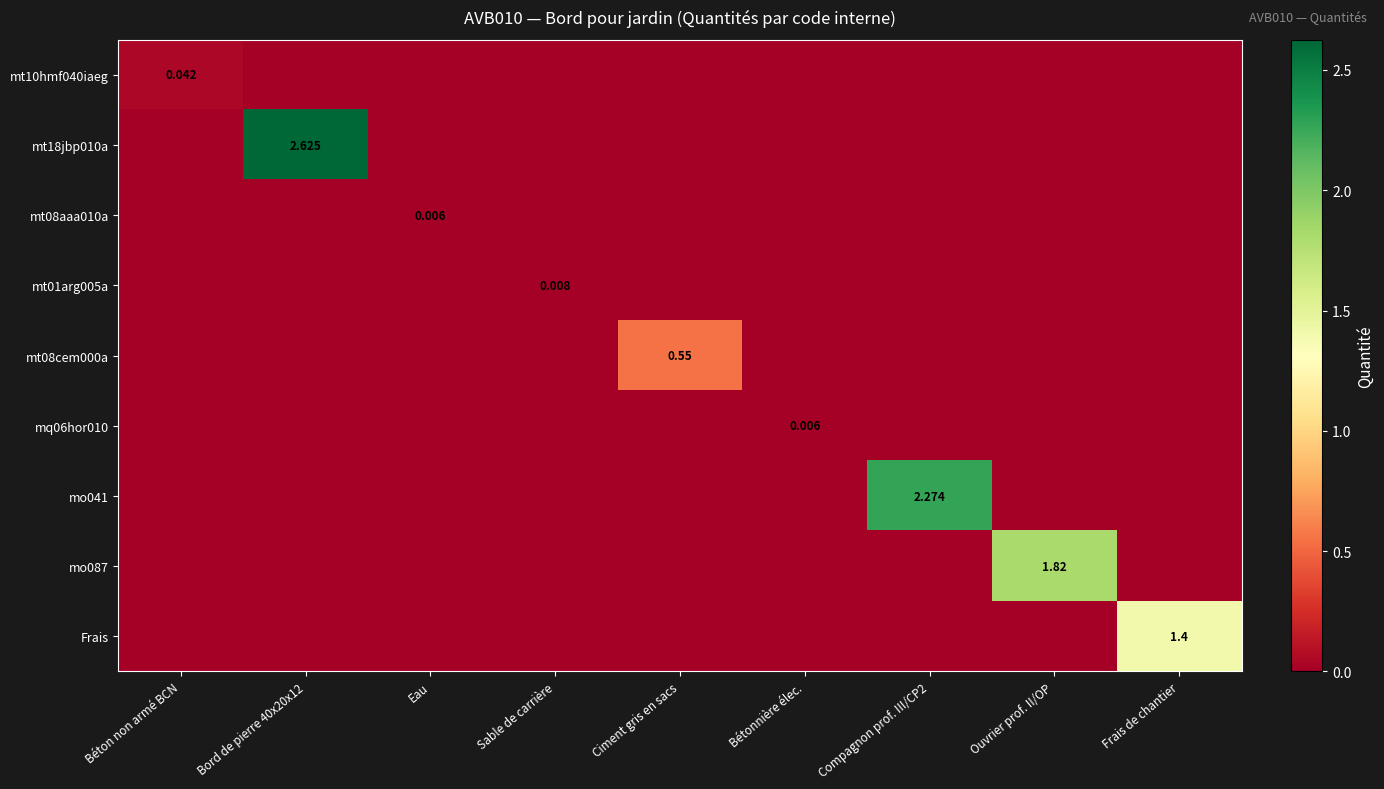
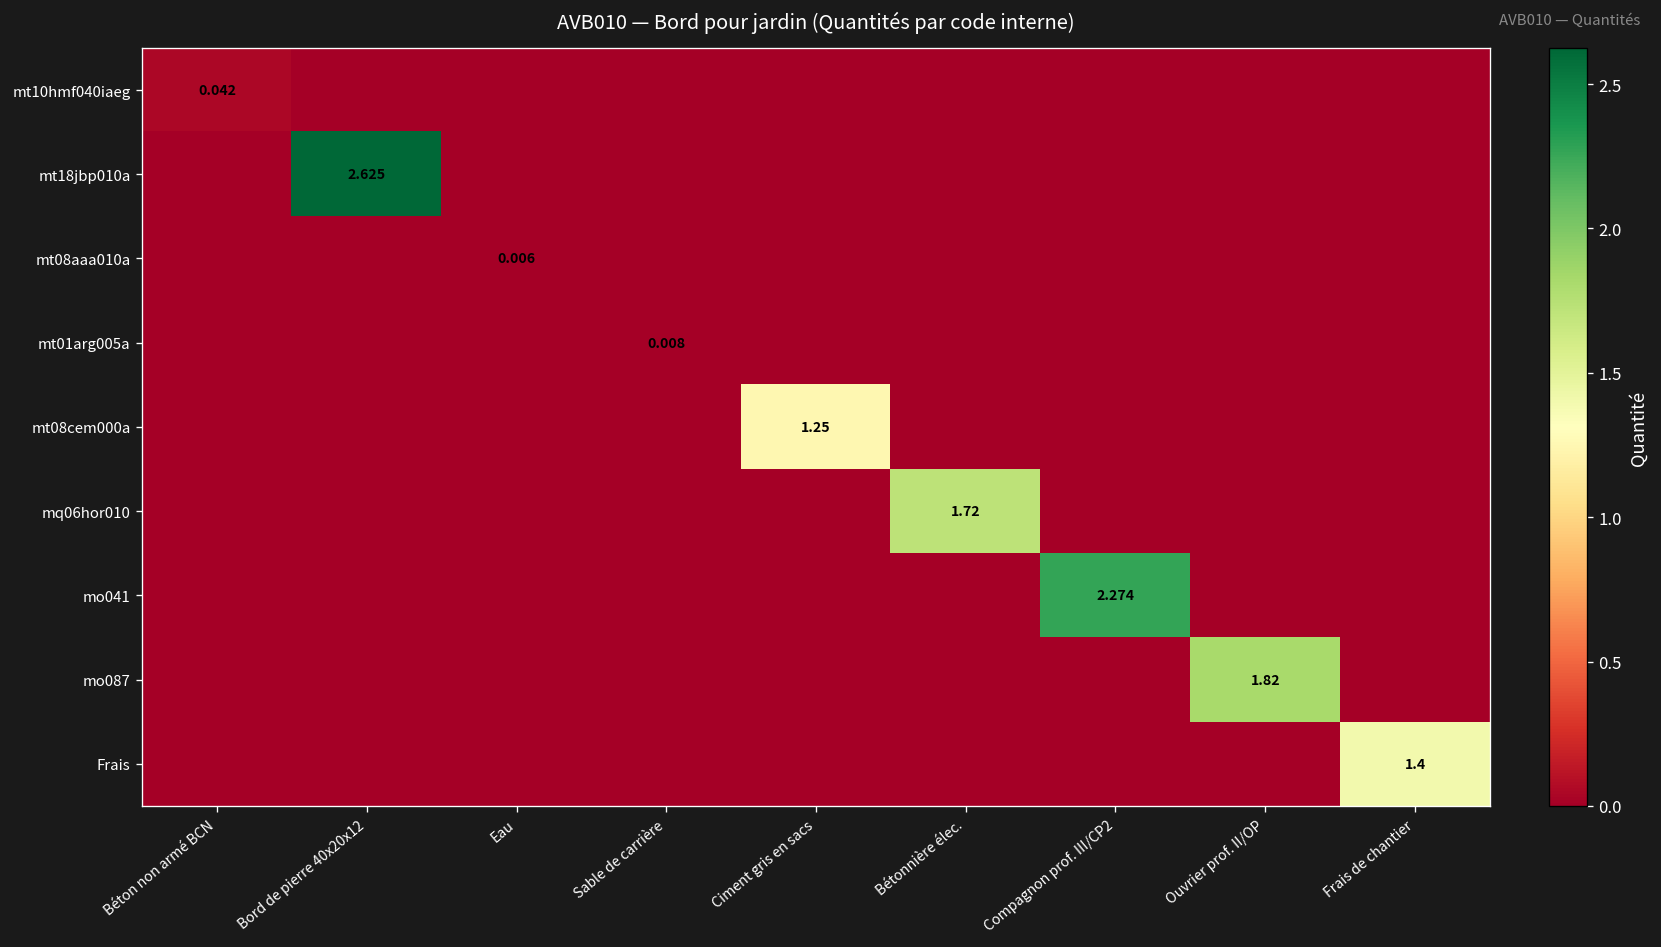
mt08cem000a, Ciment gris en sacs: 0.55 -> 1.25
mq06hor010, Bétonnière élec.: 0.006 -> 1.72
